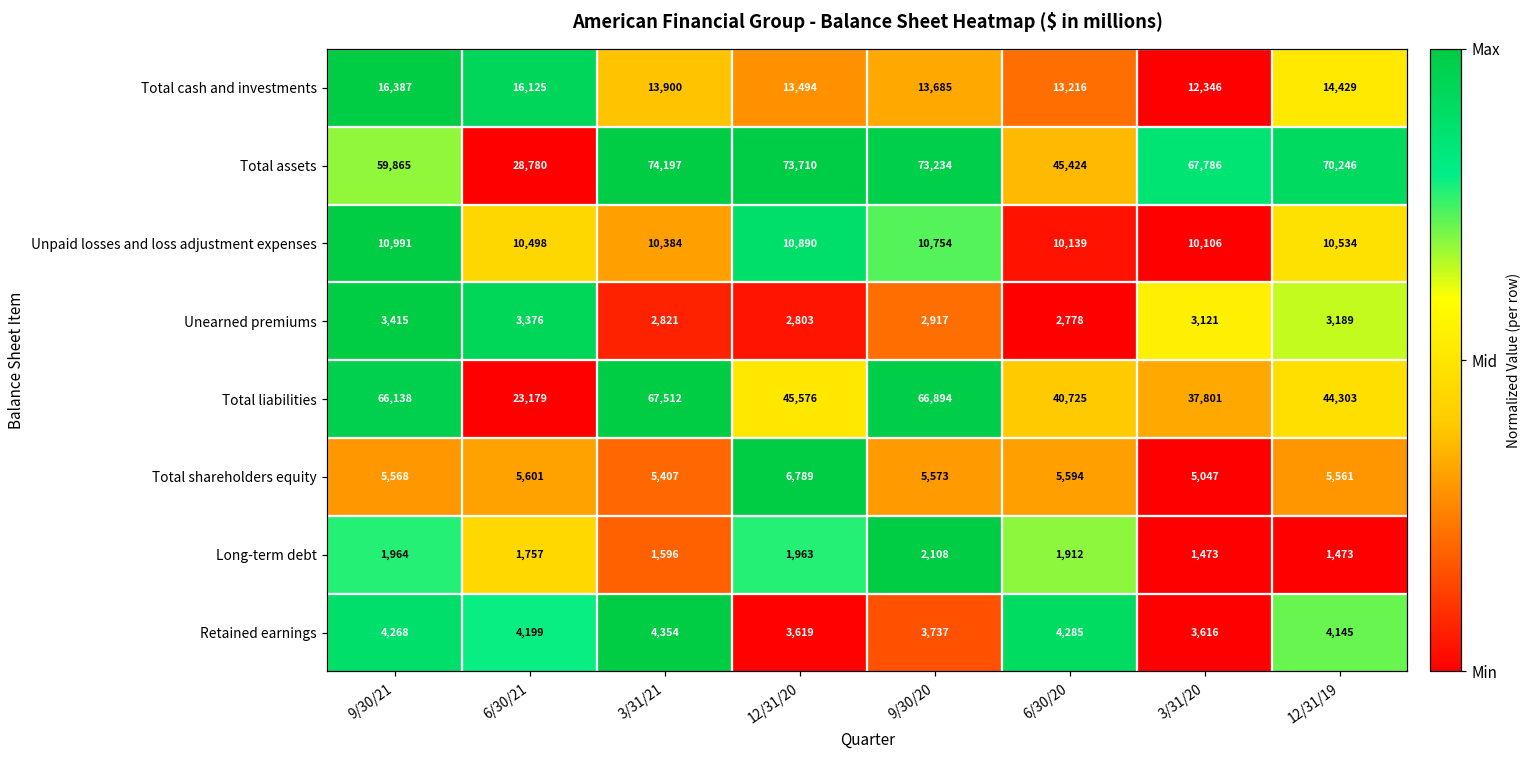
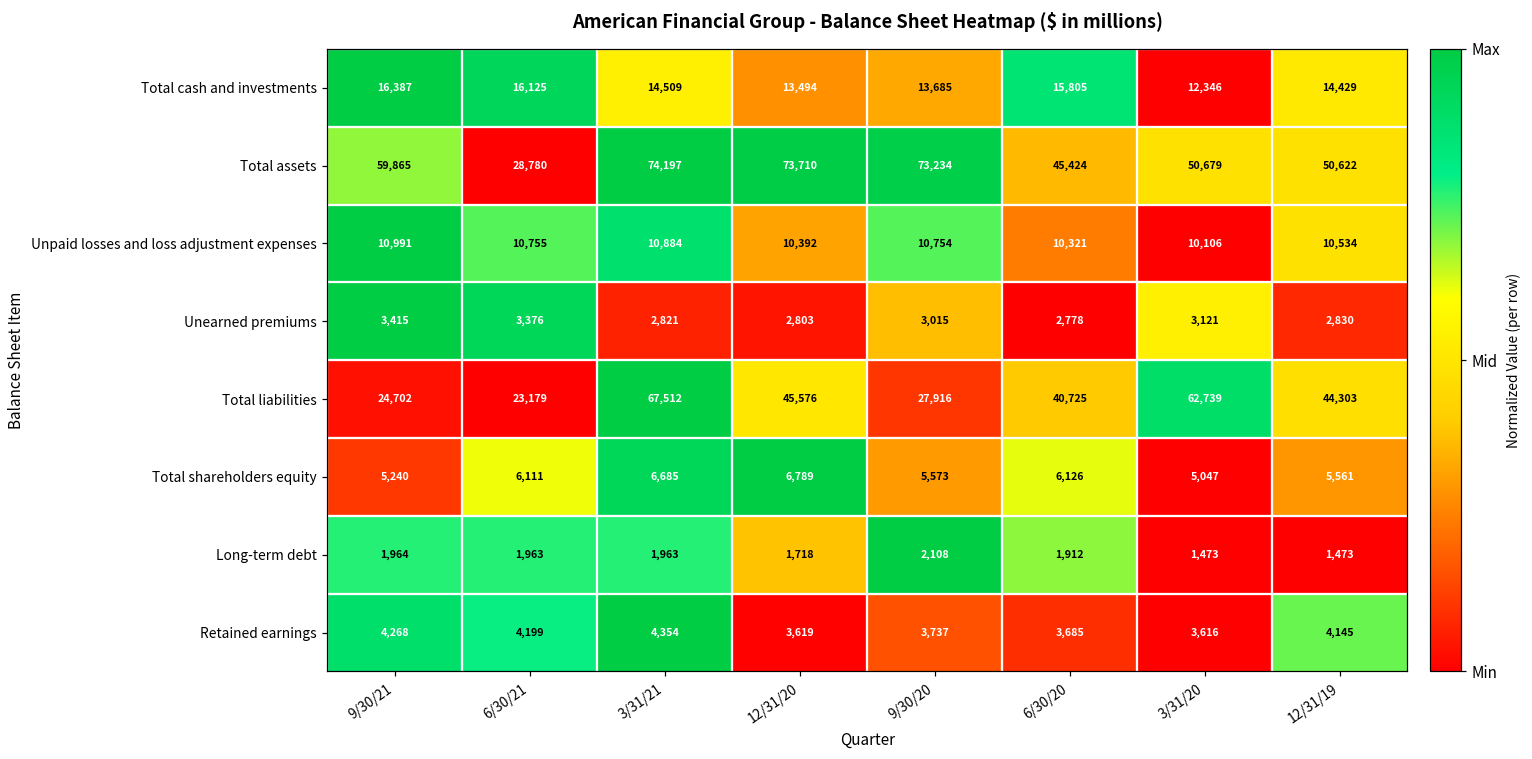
Total cash and investments, 3/31/21: 13,900 -> 14,509
Total cash and investments, 6/30/20: 13,216 -> 15,805
Total assets, 3/31/20: 67,786 -> 50,679
Total assets, 12/31/19: 70,246 -> 50,622
Unpaid losses and loss adjustment expenses, 6/30/21: 10,498 -> 10,755
Unpaid losses and loss adjustment expenses, 3/31/21: 10,384 -> 10,884
Unpaid losses and loss adjustment expenses, 12/31/20: 10,890 -> 10,392
Unpaid losses and loss adjustment expenses, 6/30/20: 10,139 -> 10,321
Unearned premiums, 9/30/20: 2,917 -> 3,015
Unearned premiums, 12/31/19: 3,189 -> 2,830
Total liabilities, 9/30/21: 66,138 -> 24,702
Total liabilities, 9/30/20: 66,894 -> 27,916
Total liabilities, 3/31/20: 37,801 -> 62,739
Total shareholders equity, 9/30/21: 5,568 -> 5,240
Total shareholders equity, 6/30/21: 5,601 -> 6,111
Total shareholders equity, 3/31/21: 5,407 -> 6,685
Total shareholders equity, 6/30/20: 5,594 -> 6,126
Long-term debt, 6/30/21: 1,757 -> 1,963
Long-term debt, 3/31/21: 1,596 -> 1,963
Long-term debt, 12/31/20: 1,963 -> 1,718
Retained earnings, 6/30/20: 4,285 -> 3,685
